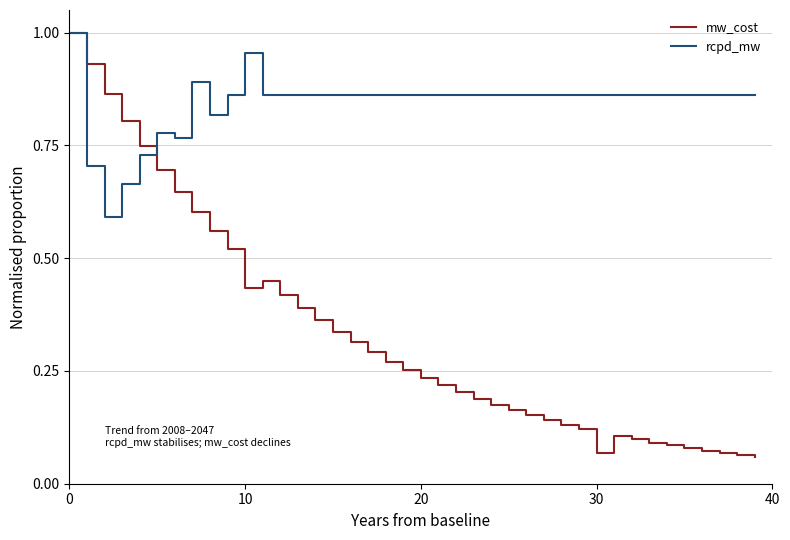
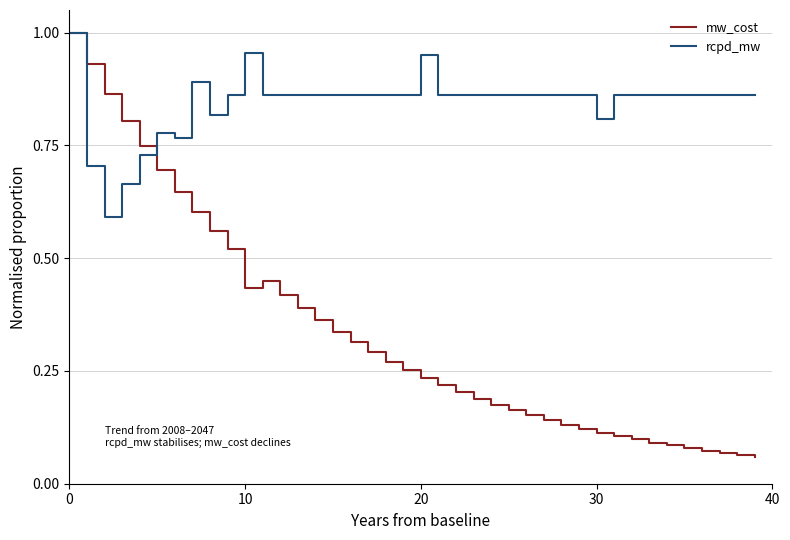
rcpd_mw, 20: 0.86 -> 0.95
mw_cost, 30: 0.07 -> 0.11
rcpd_mw, 30: 0.86 -> 0.81
